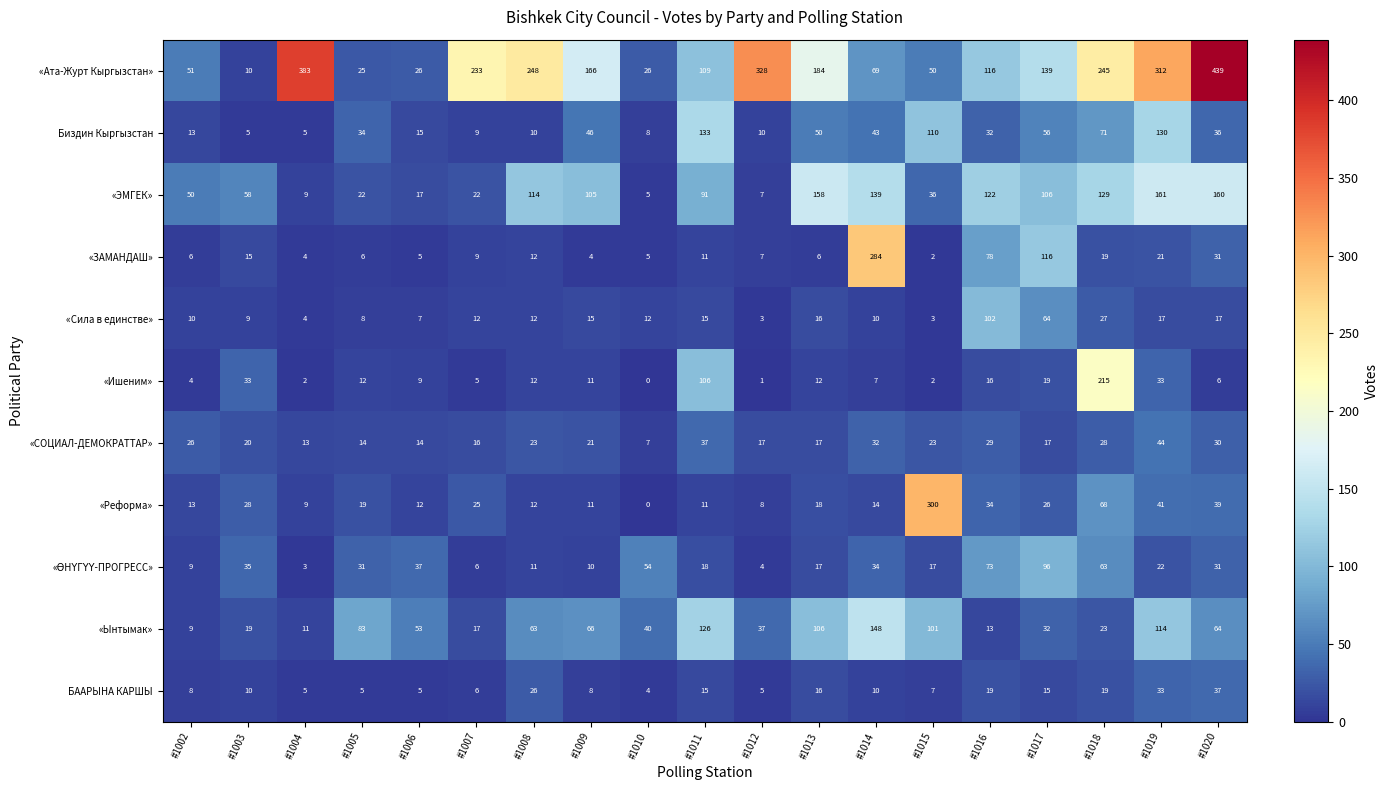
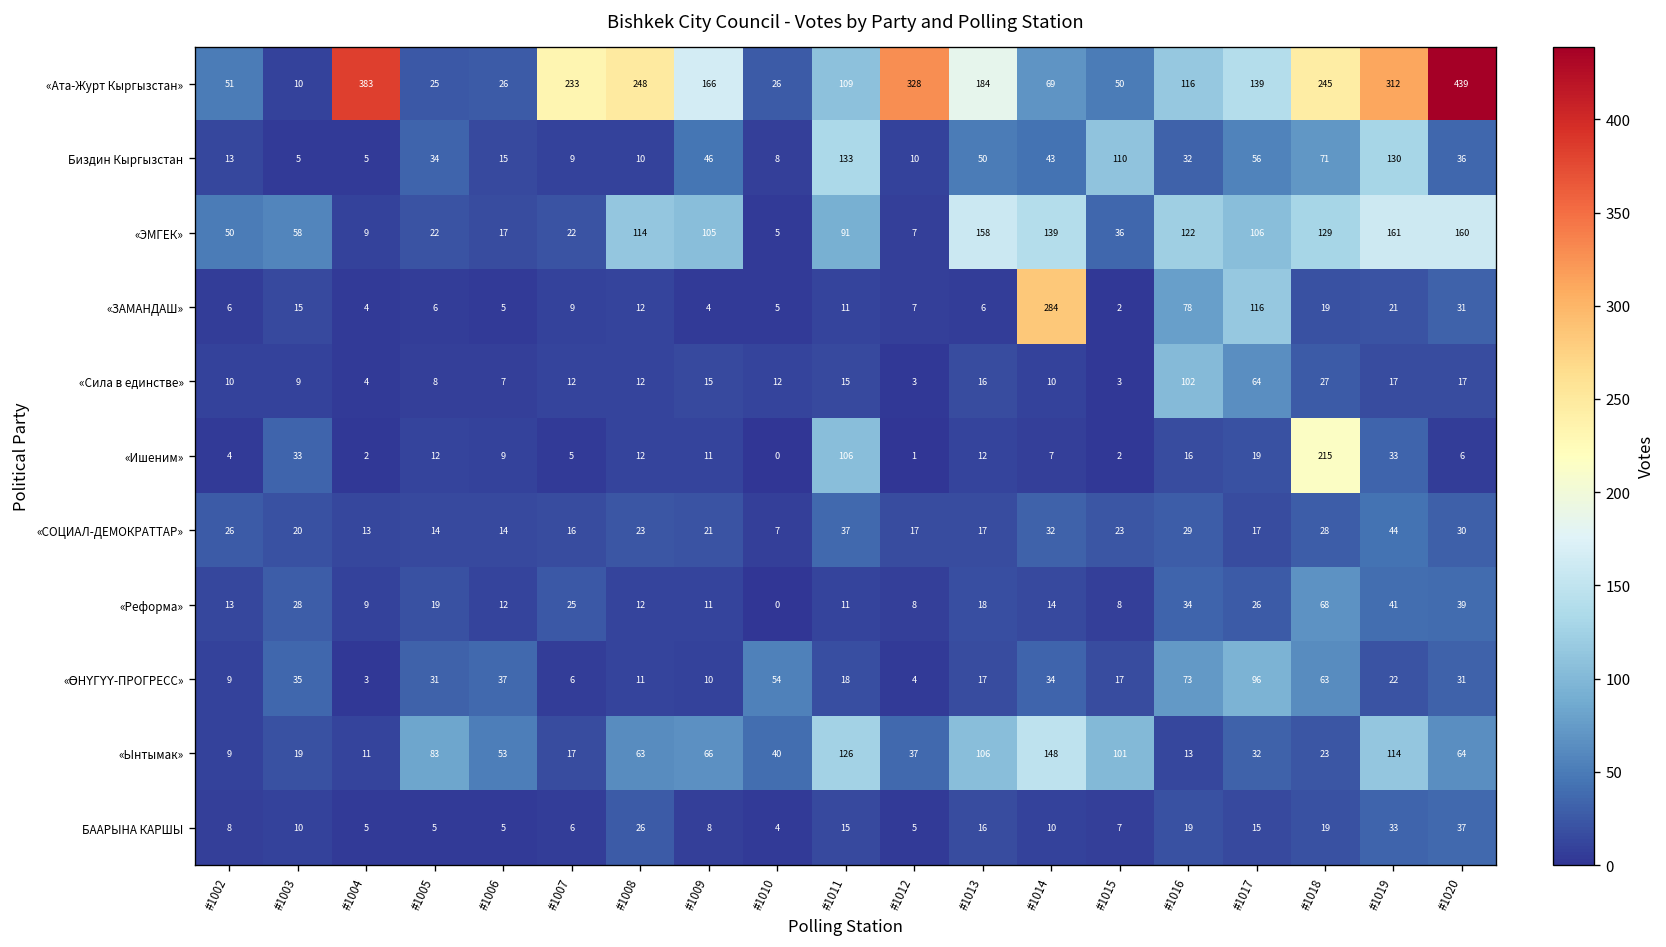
«Реформа», #1015: 300 -> 8
